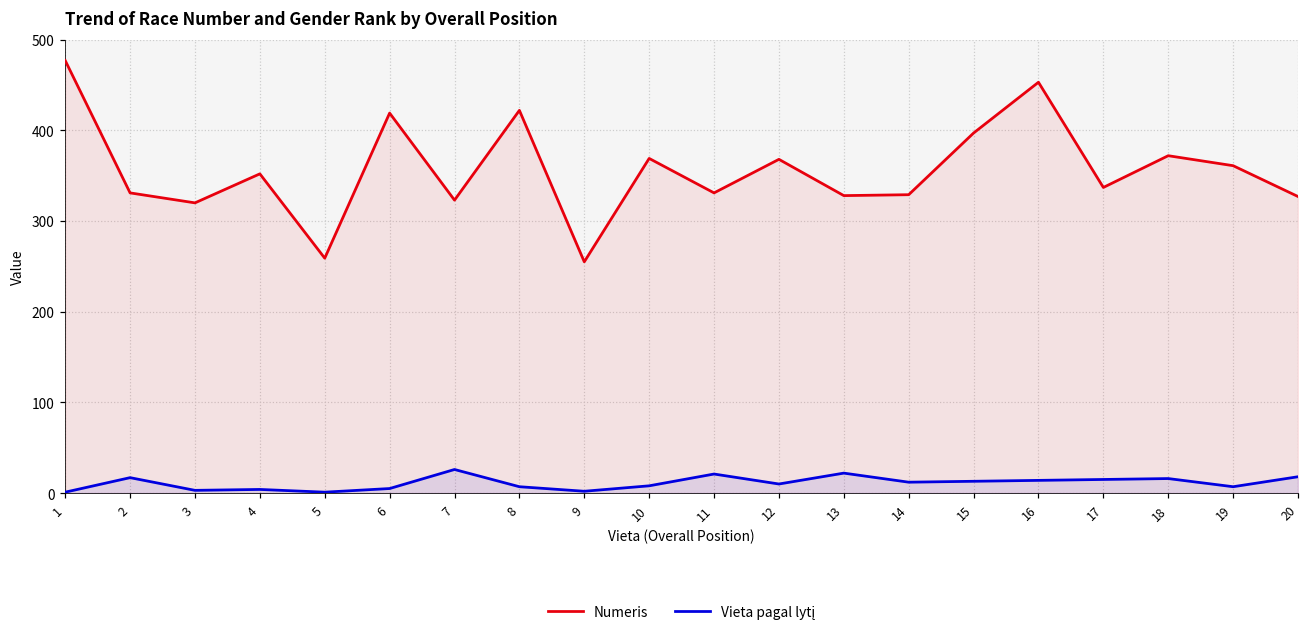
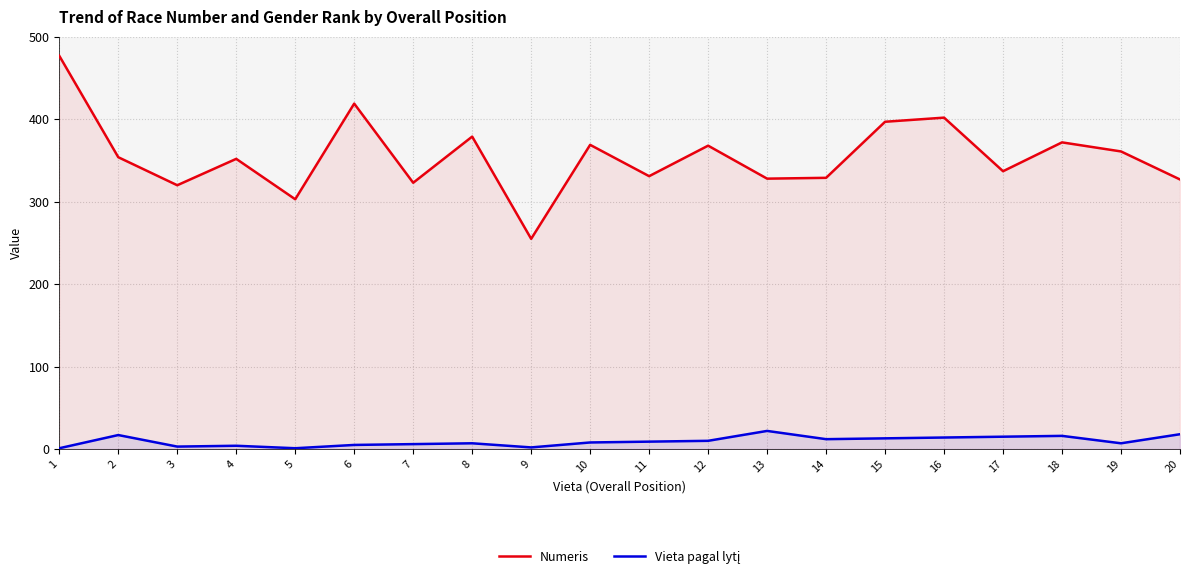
Numeris, 2: 330 -> 350
Numeris, 5: 260 -> 300
Vieta pagal lytį, 7: 30 -> 10
Numeris, 8: 420 -> 380
Vieta pagal lytį, 11: 20 -> 10
Numeris, 16: 450 -> 400
